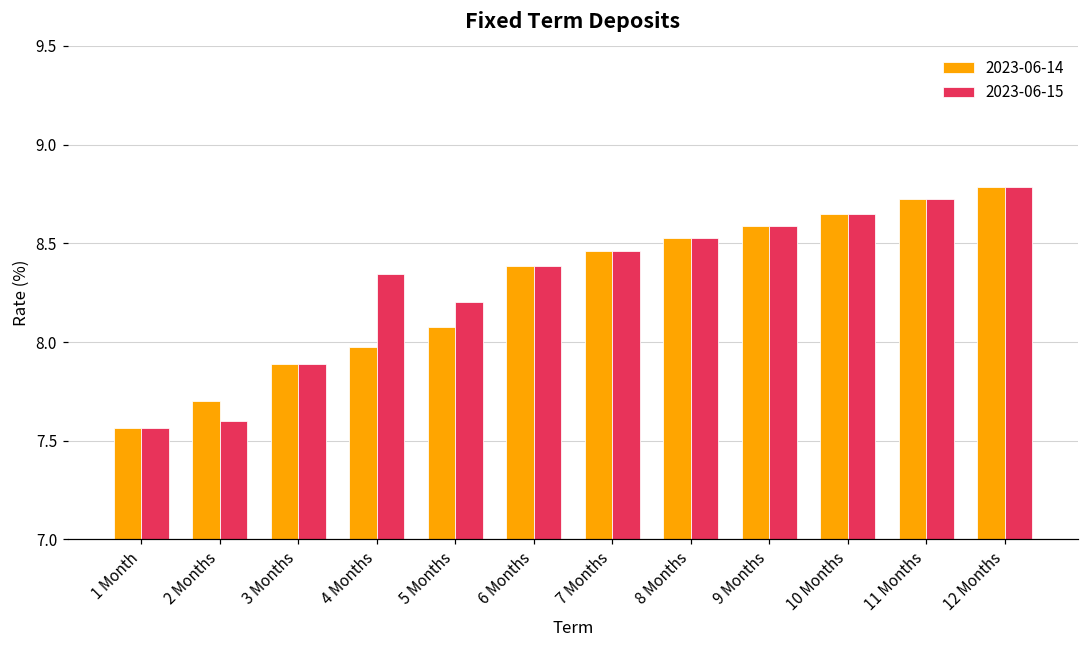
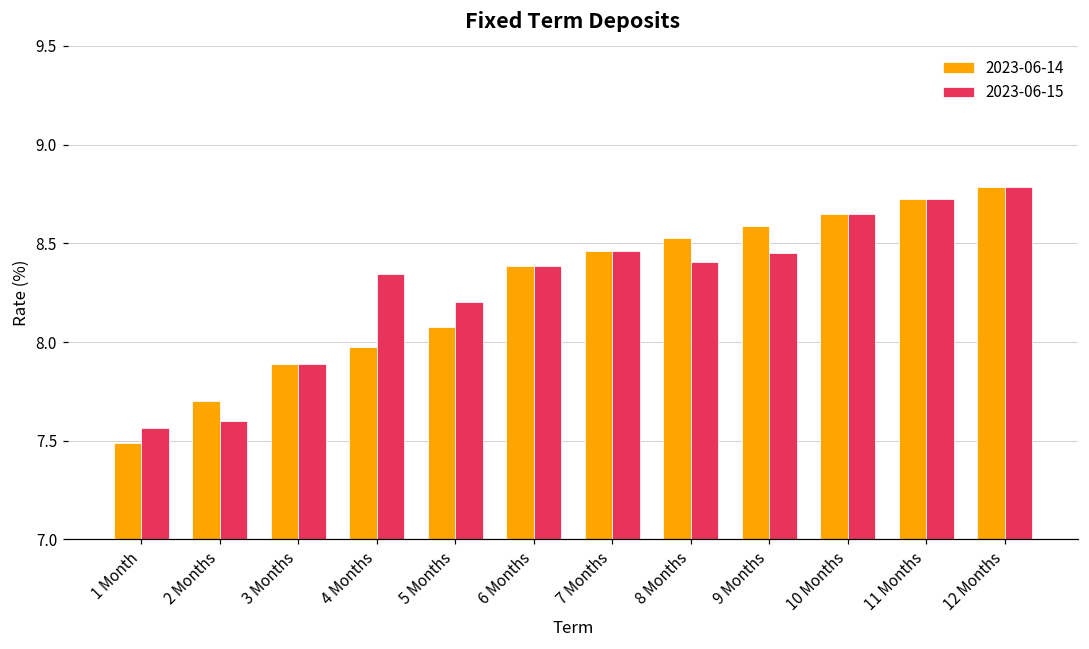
2023-06-14, 1 Month: 7.56 -> 7.49
2023-06-15, 8 Months: 8.53 -> 8.41
2023-06-15, 9 Months: 8.59 -> 8.45
